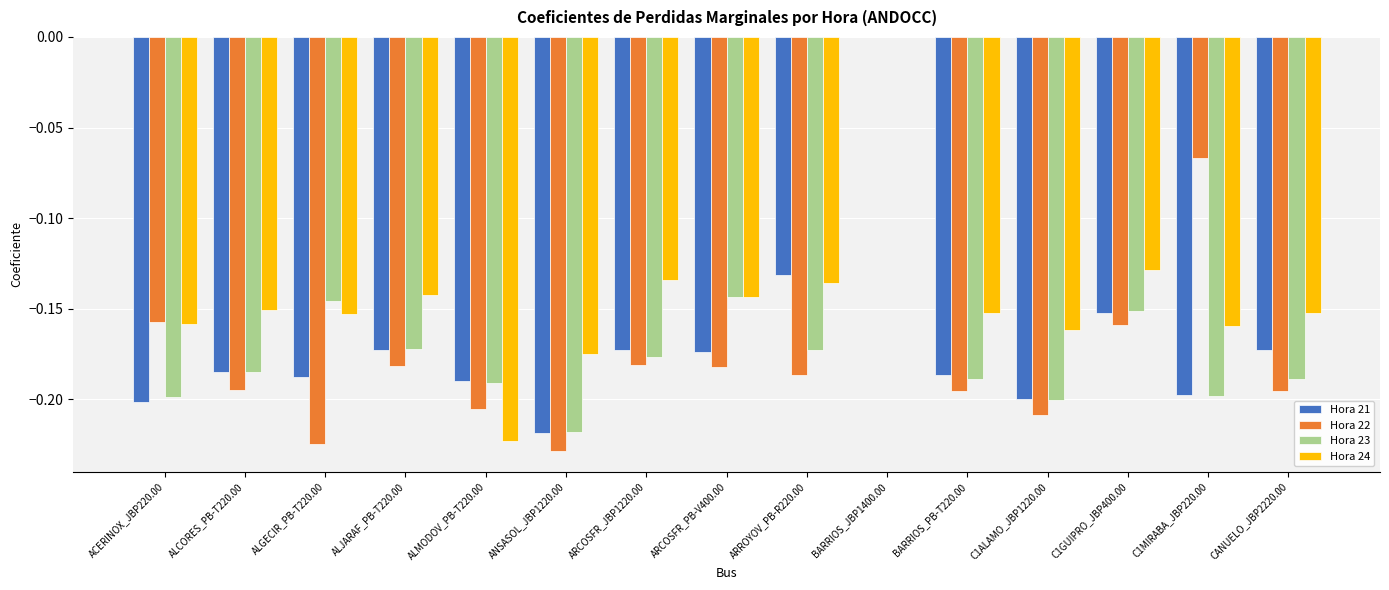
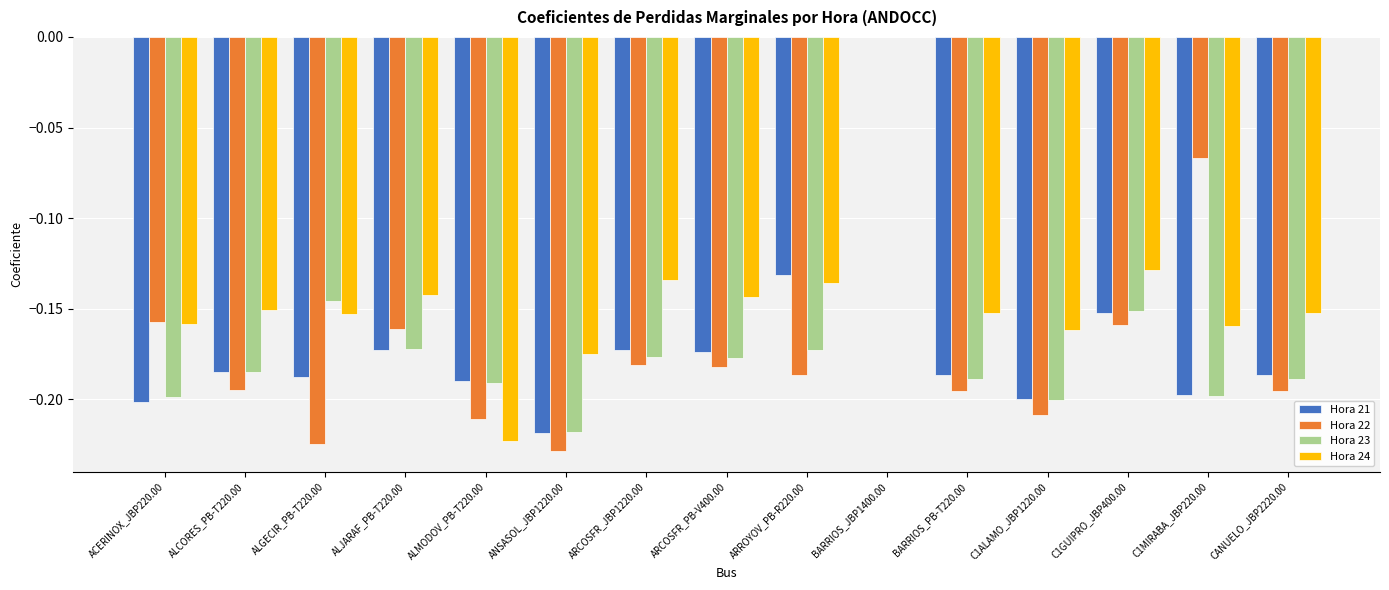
Hora 22, ALJARAF_PB-T220.00: -0.182 -> -0.161
Hora 22, ALMODOV_PB-T220.00: -0.205 -> -0.211
Hora 23, ARCOSFR_PB-V400.00: -0.143 -> -0.177
Hora 21, CANUELO_JBP2220.00: -0.173 -> -0.187
